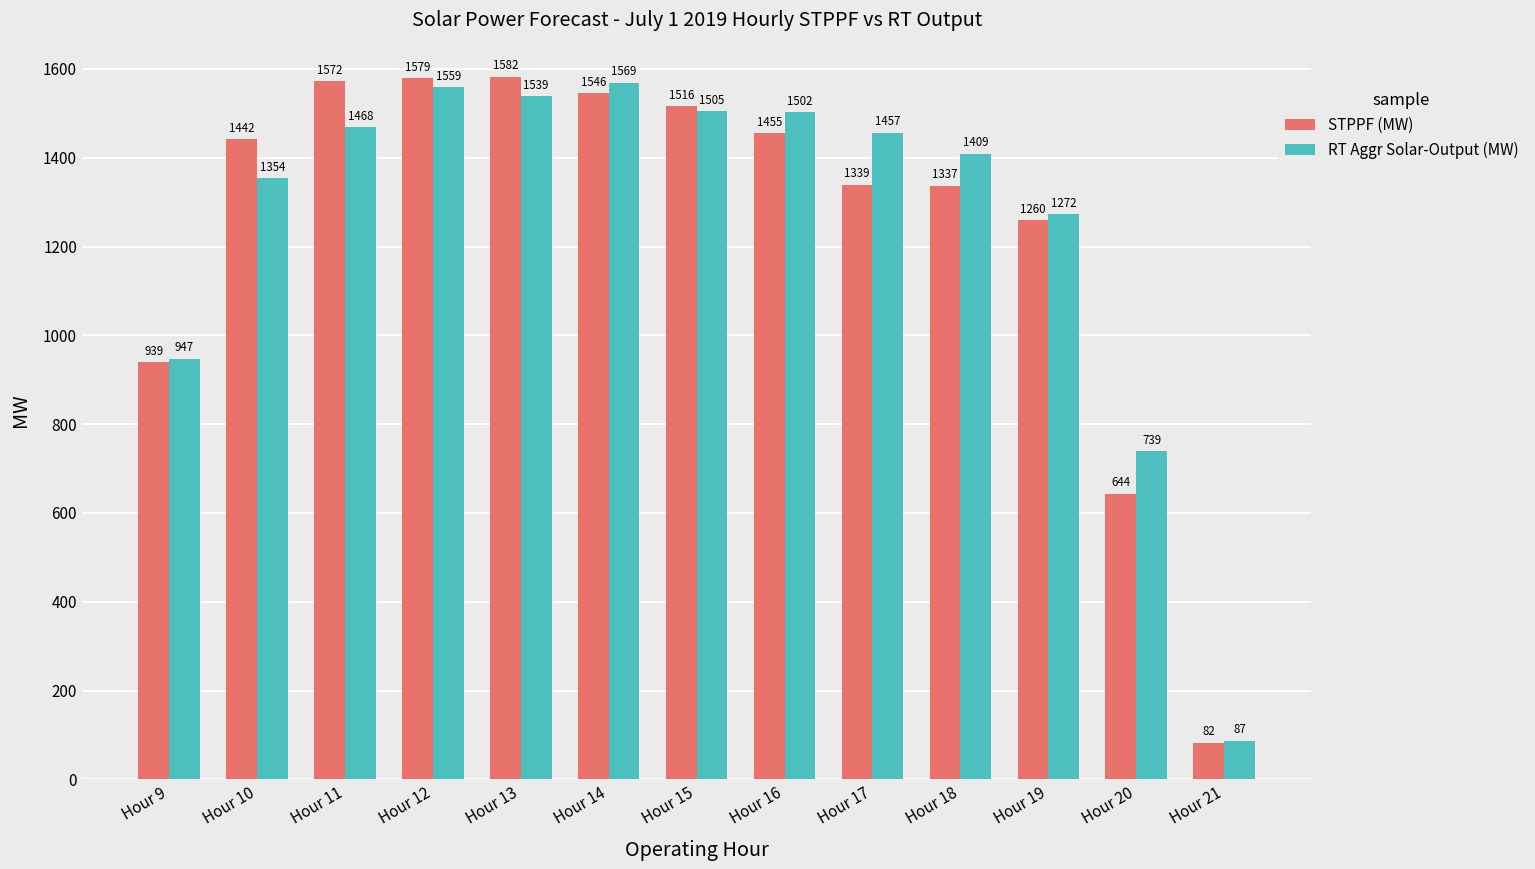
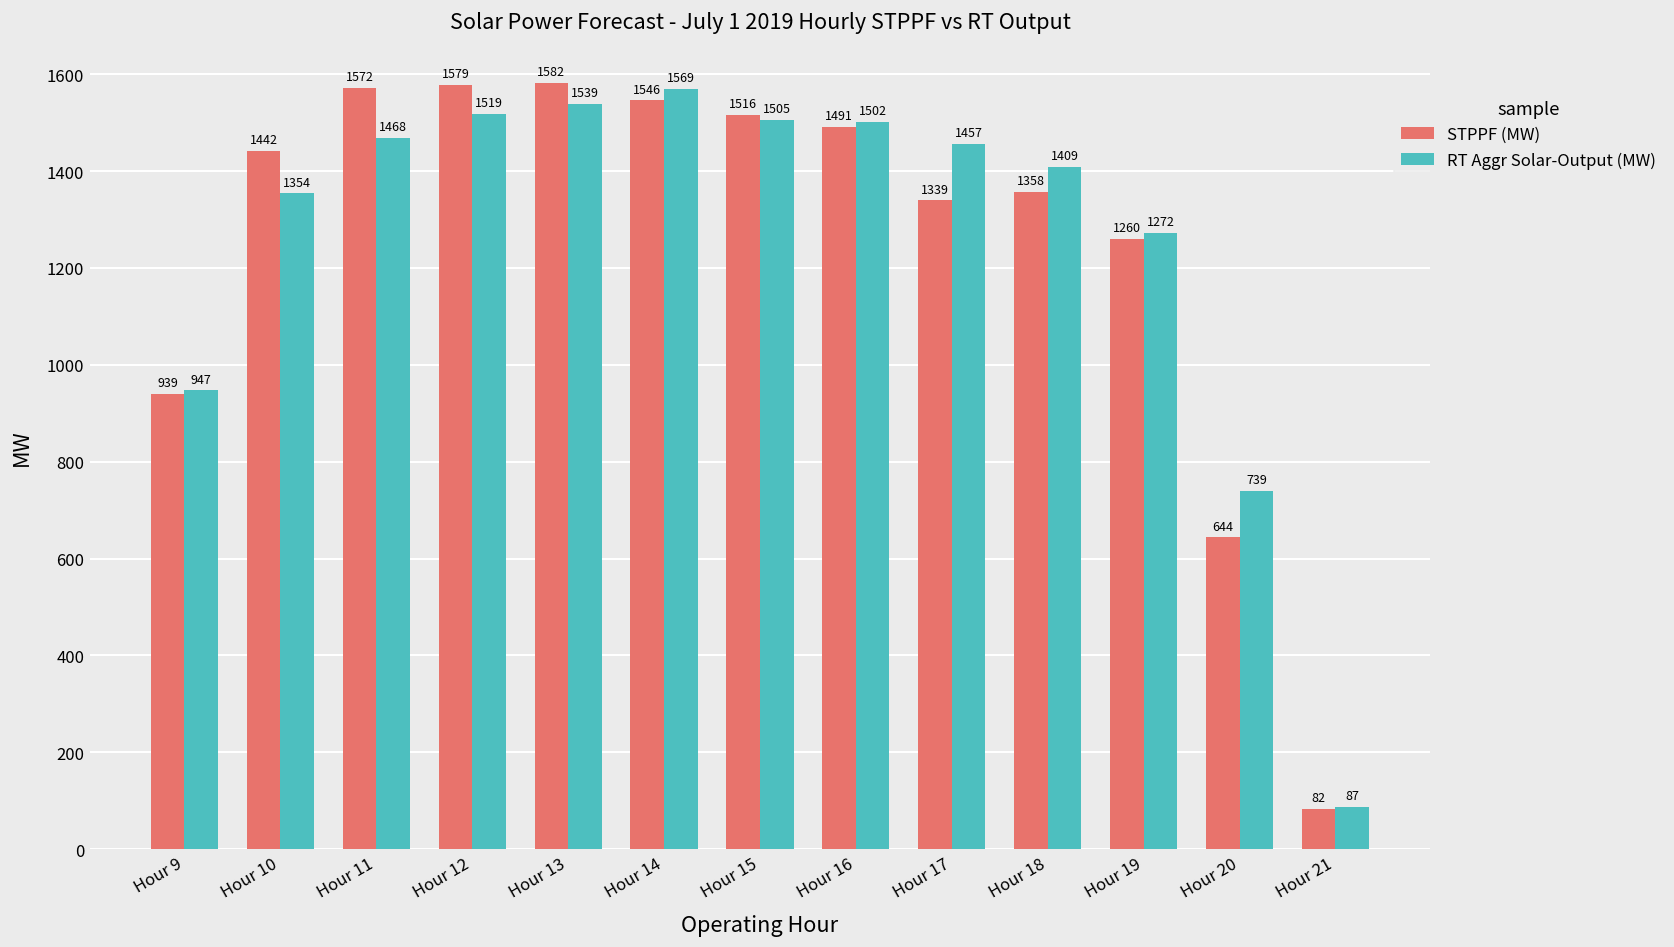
RT Aggr Solar-Output (MW), Hour 12: 1559 -> 1519
STPPF (MW), Hour 16: 1455 -> 1491
STPPF (MW), Hour 18: 1337 -> 1358
